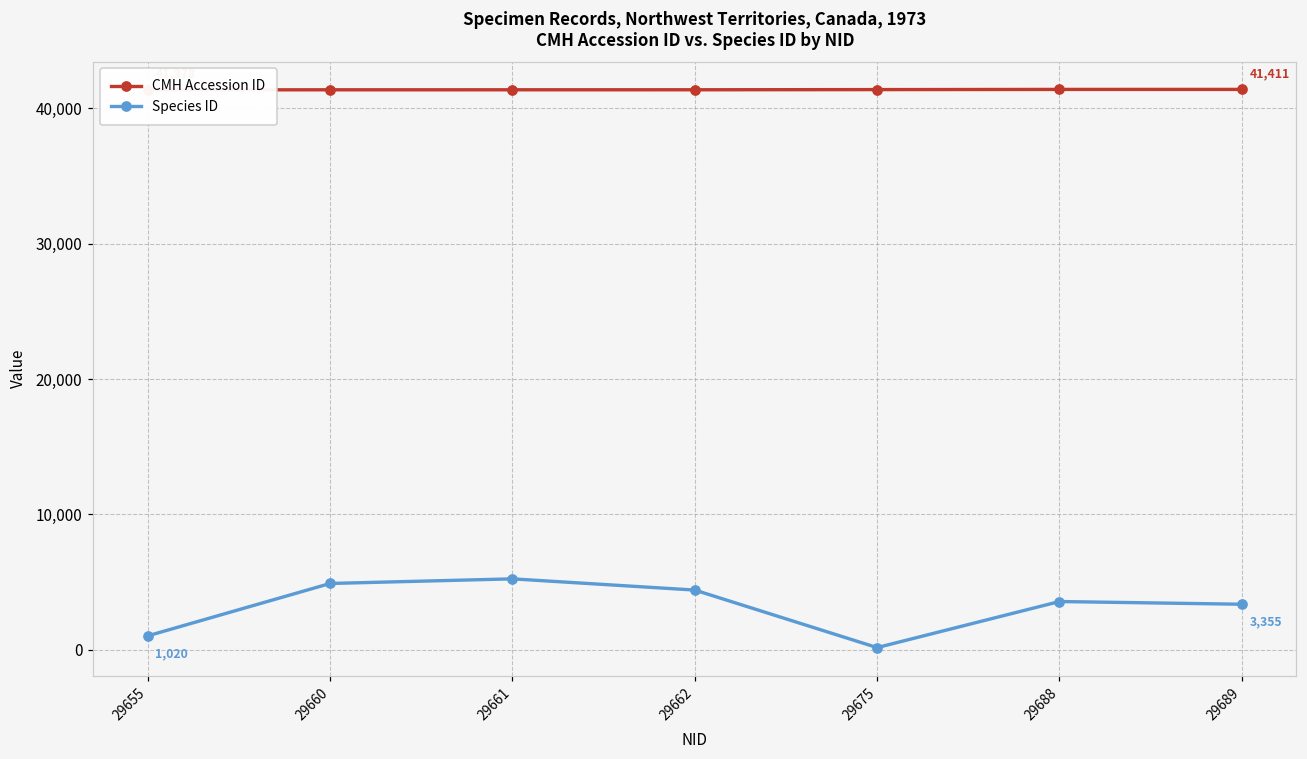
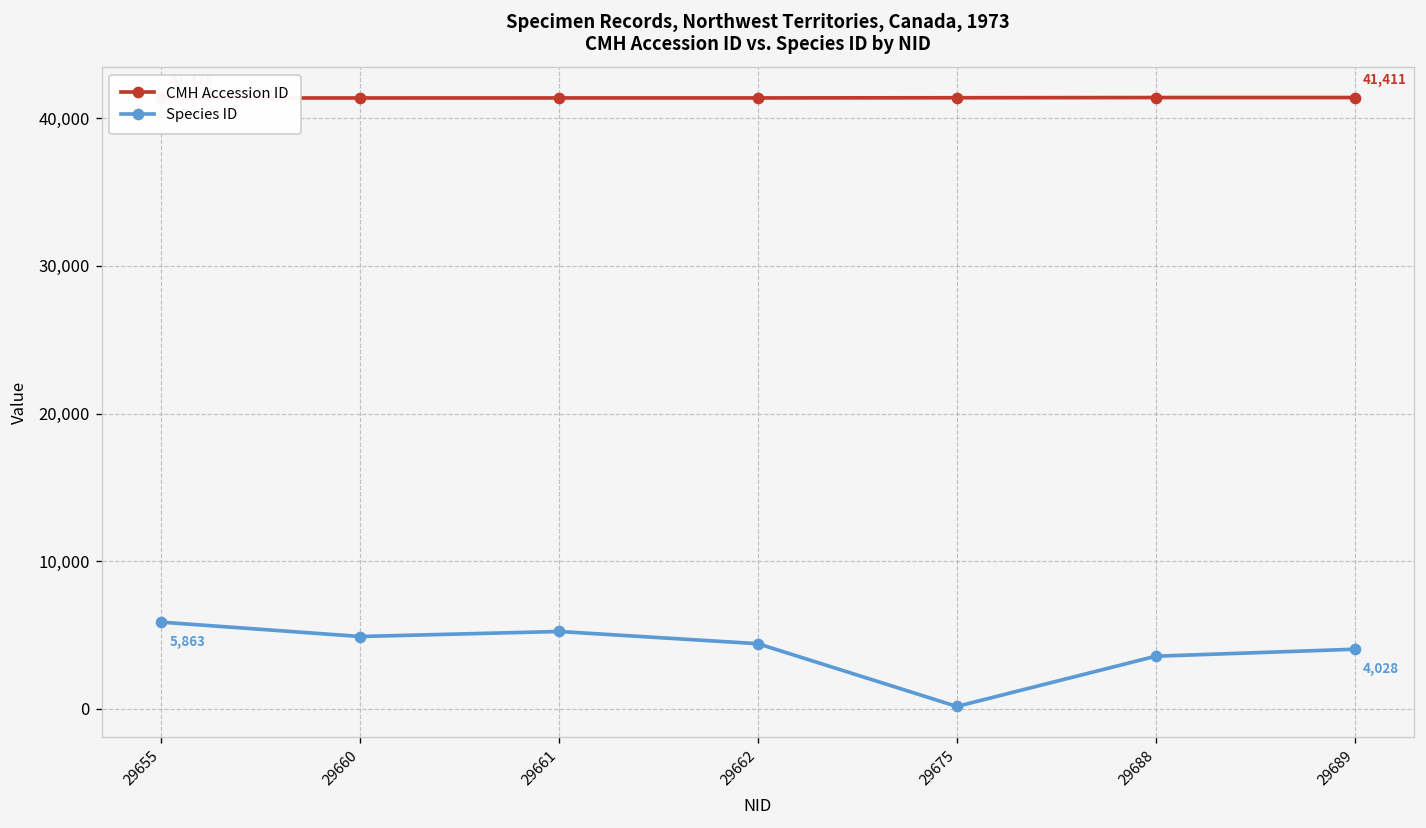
Species ID, 29655: 1,020 -> 5,863
Species ID, 29689: 3,355 -> 4,028
